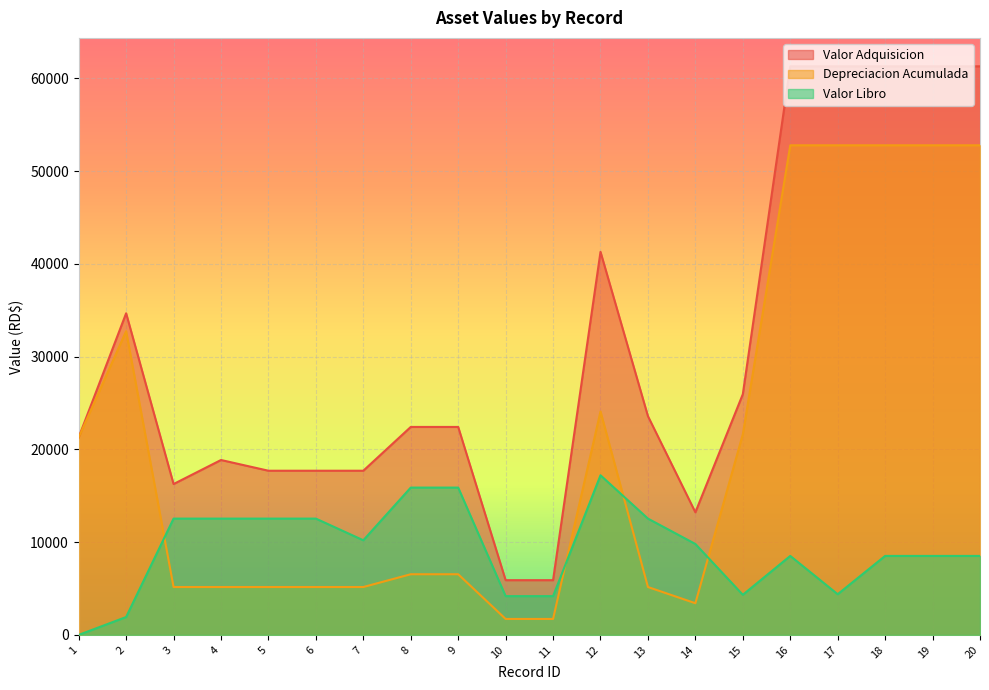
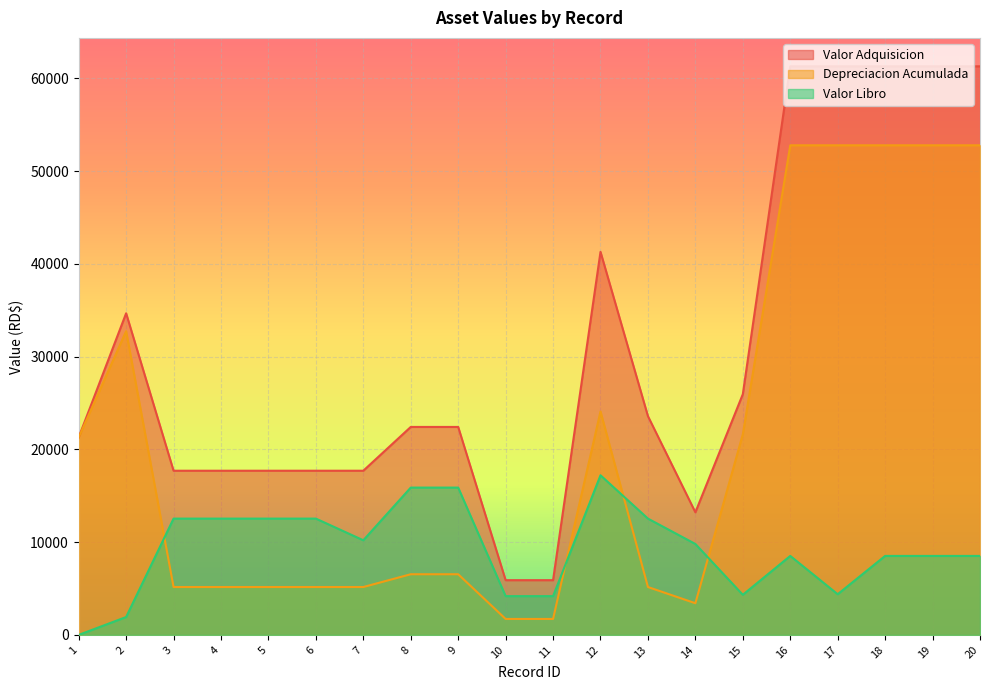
Valor Adquisicion, 3: 16000 -> 18000
Valor Adquisicion, 4: 19000 -> 18000
